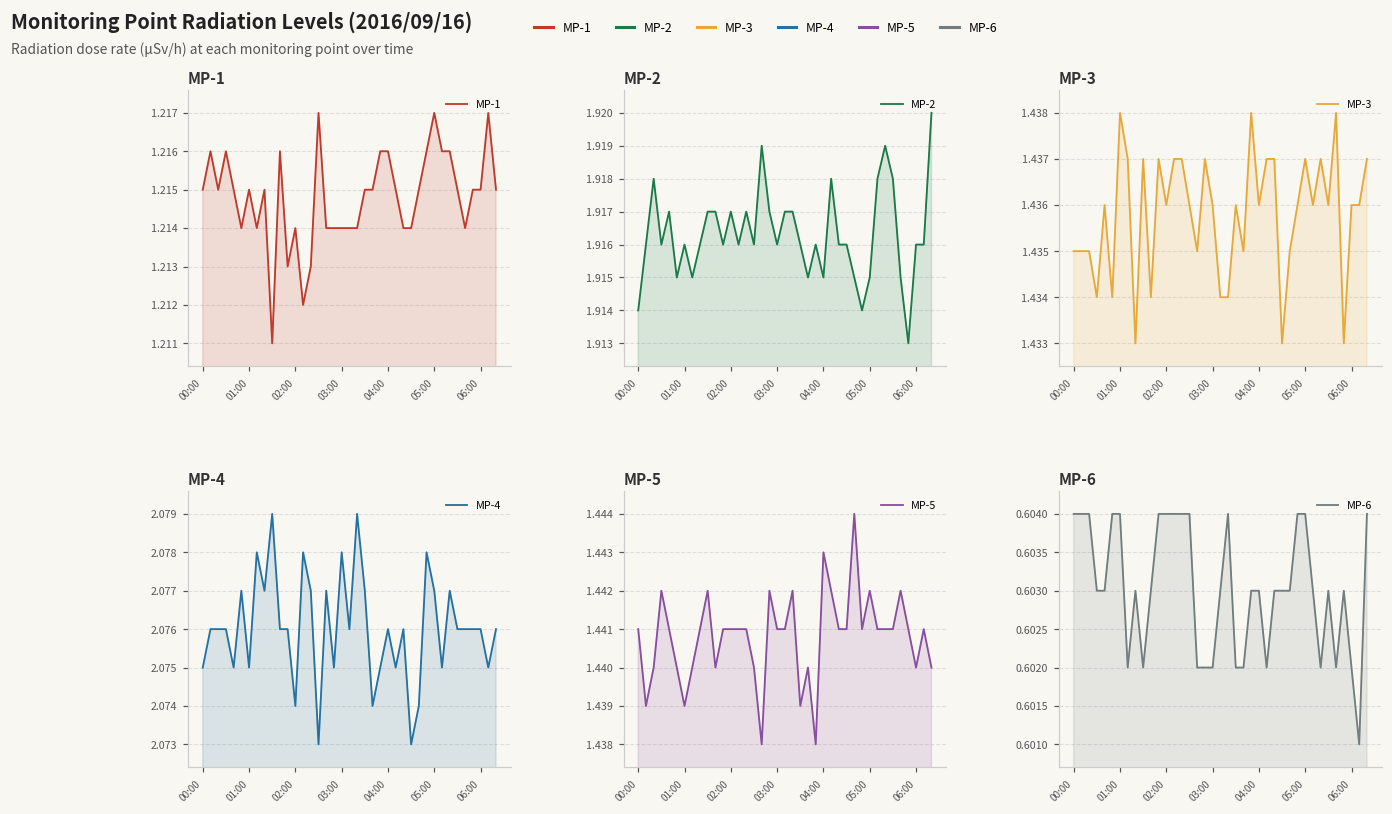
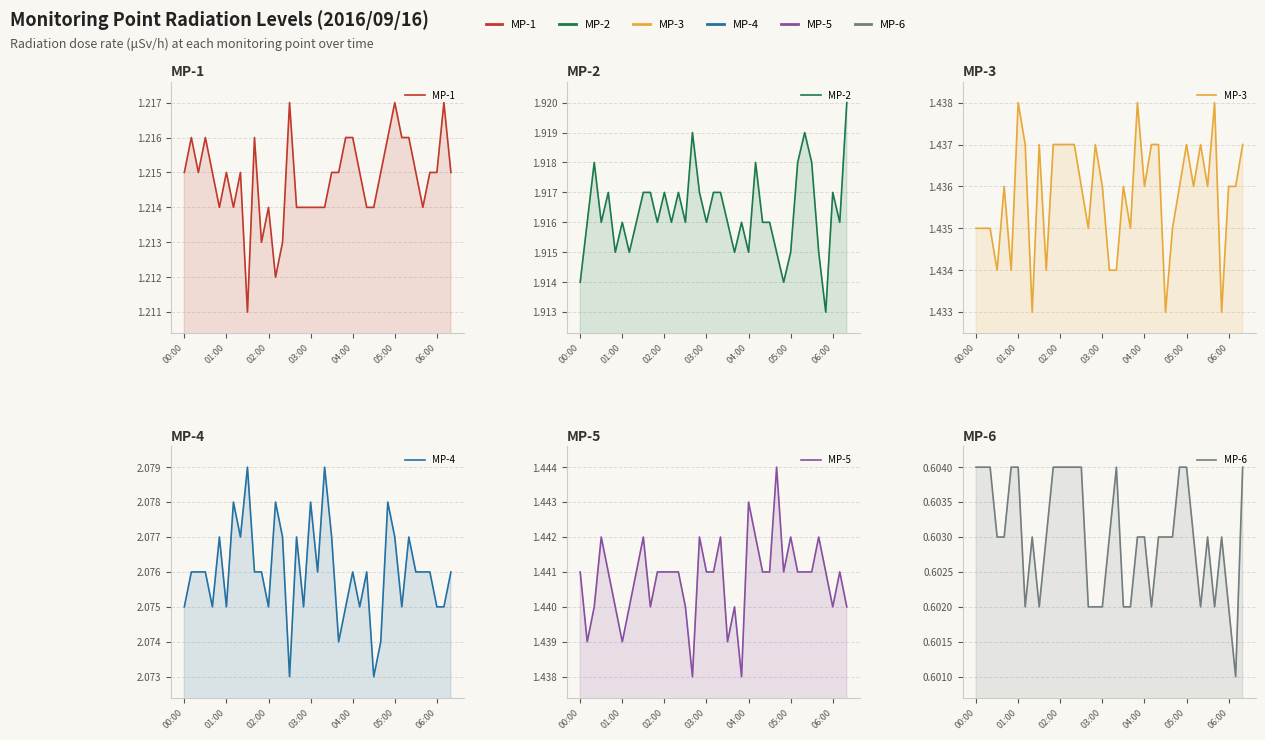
MP-2, 06:00: 1.916 -> 1.917
MP-3, 02:00: 1.436 -> 1.437
MP-4, 02:00: 2.074 -> 2.075
MP-4, 06:00: 2.076 -> 2.075
